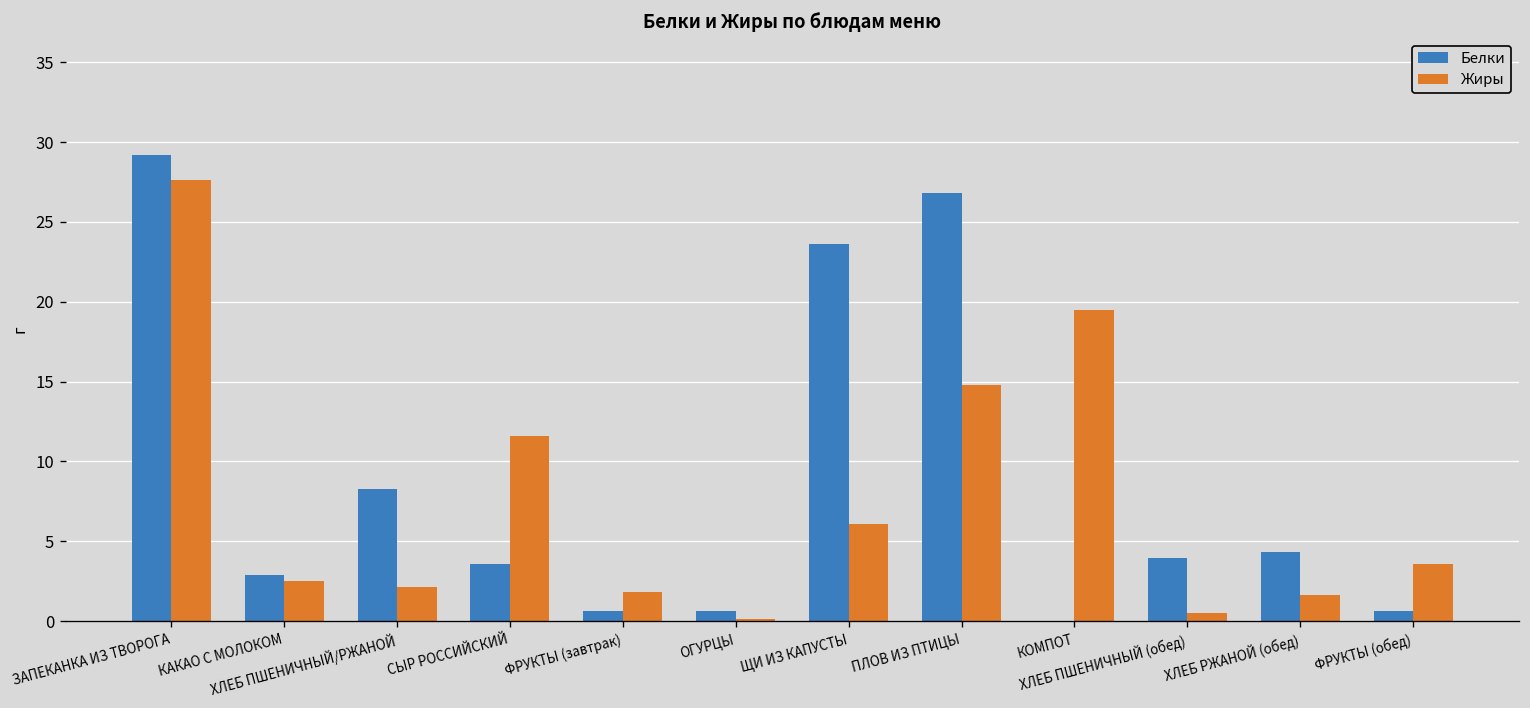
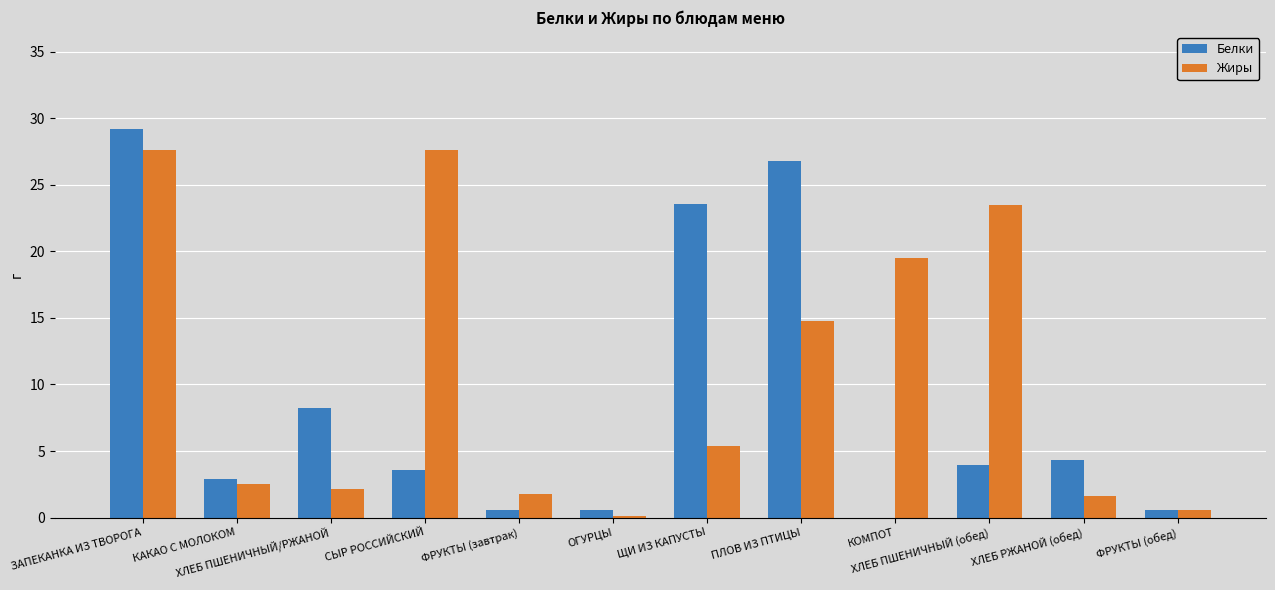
Жиры, СЫР РОССИЙСКИЙ: 11.6 -> 27.6
Жиры, ЩИ ИЗ КАПУСТЫ: 6.1 -> 5.4
Жиры, ХЛЕБ ПШЕНИЧНЫЙ (обед): 0.5 -> 23.5
Жиры, ФРУКТЫ (обед): 3.6 -> 0.6
